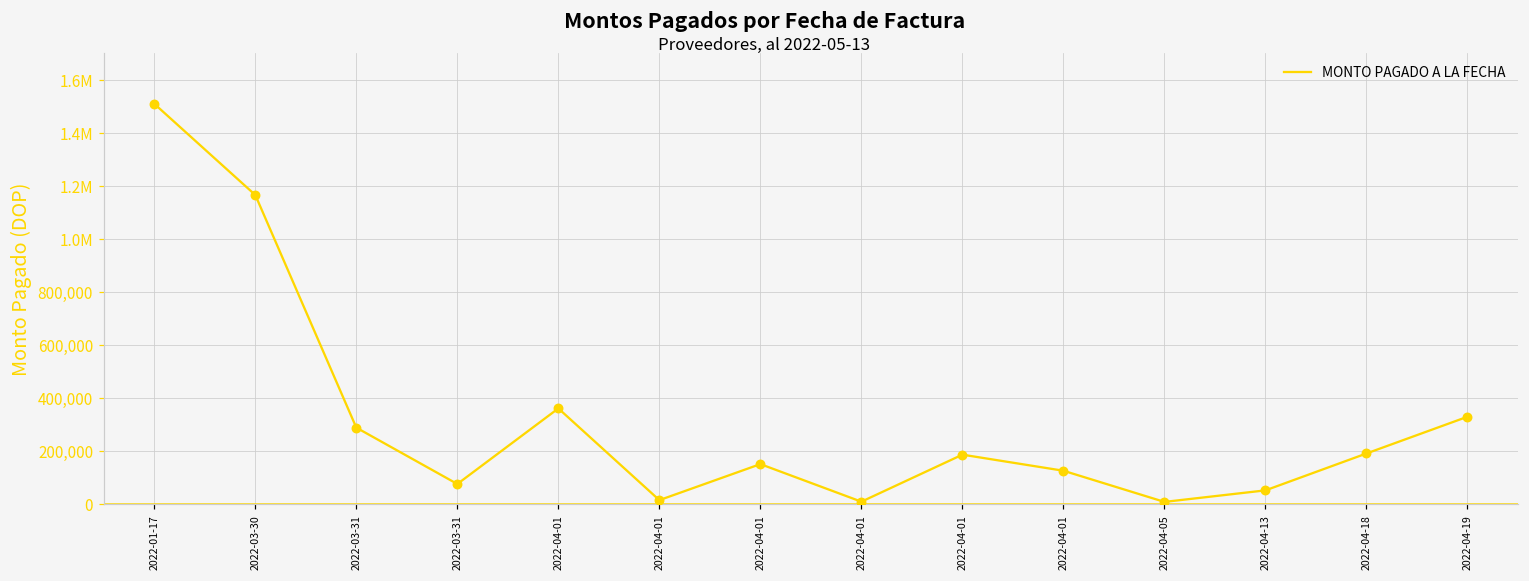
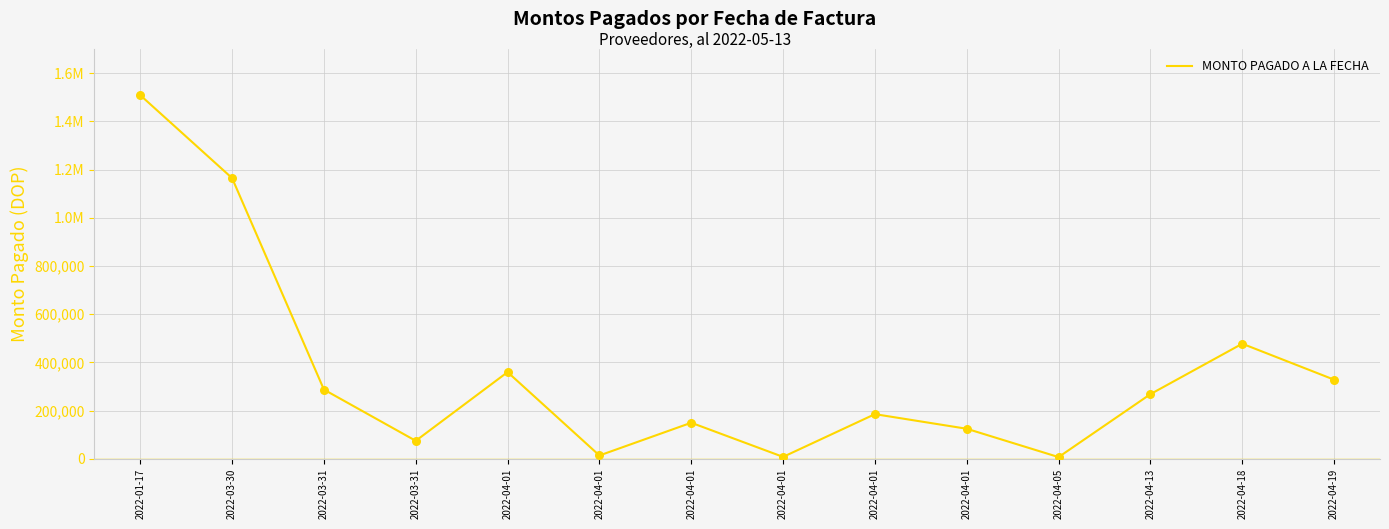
2022-04-13: 50,000 -> 270,000
2022-04-18: 190,000 -> 480,000
